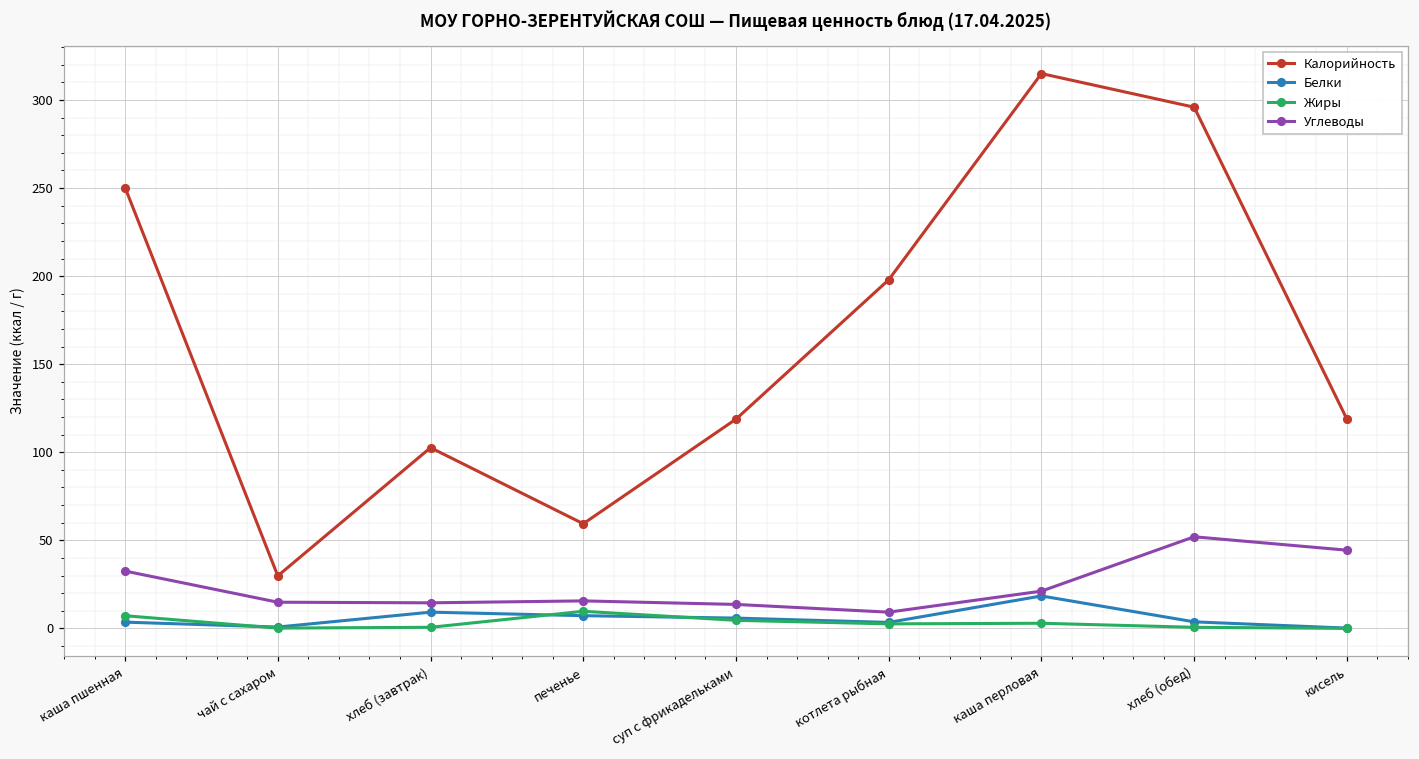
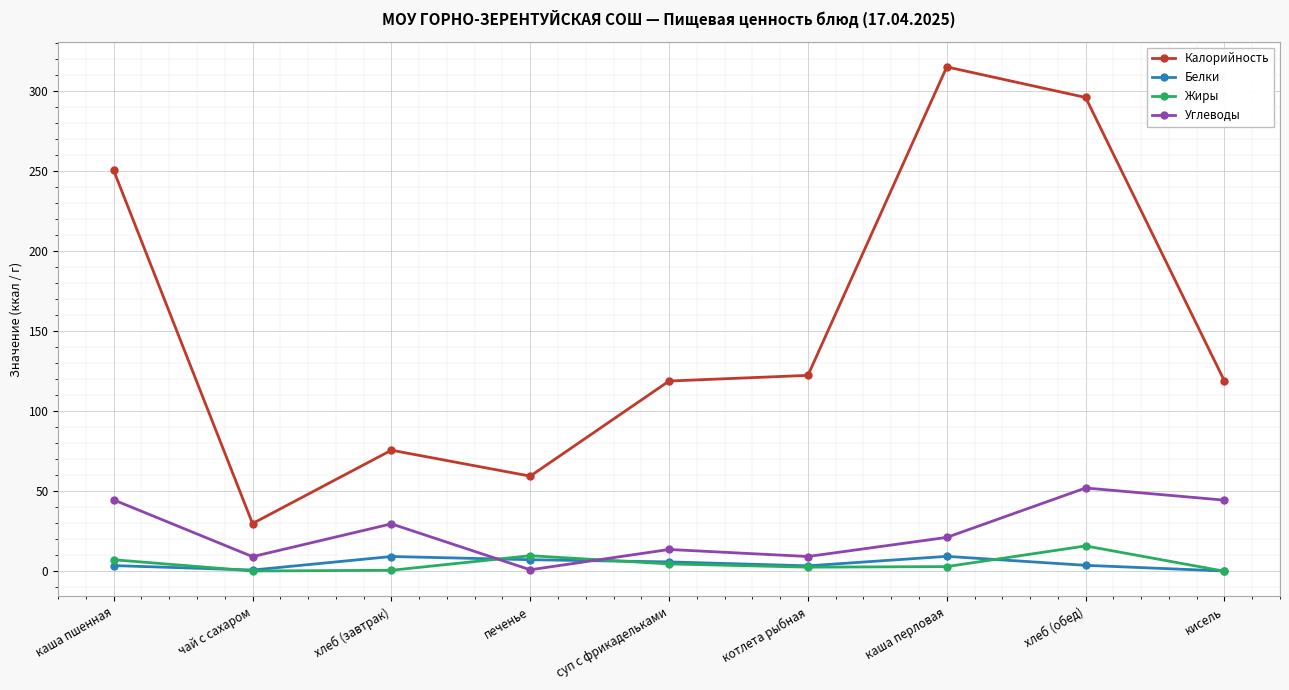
Углеводы, каша пшенная: 33 -> 45
Углеводы, чай с сахаром: 15 -> 9
Калорийность, хлеб (завтрак): 103 -> 76
Углеводы, хлеб (завтрак): 15 -> 30
Углеводы, печенье: 16 -> 1
Калорийность, котлета рыбная: 198 -> 122
Белки, каша перловая: 18 -> 9
Жиры, хлеб (обед): 1 -> 16
